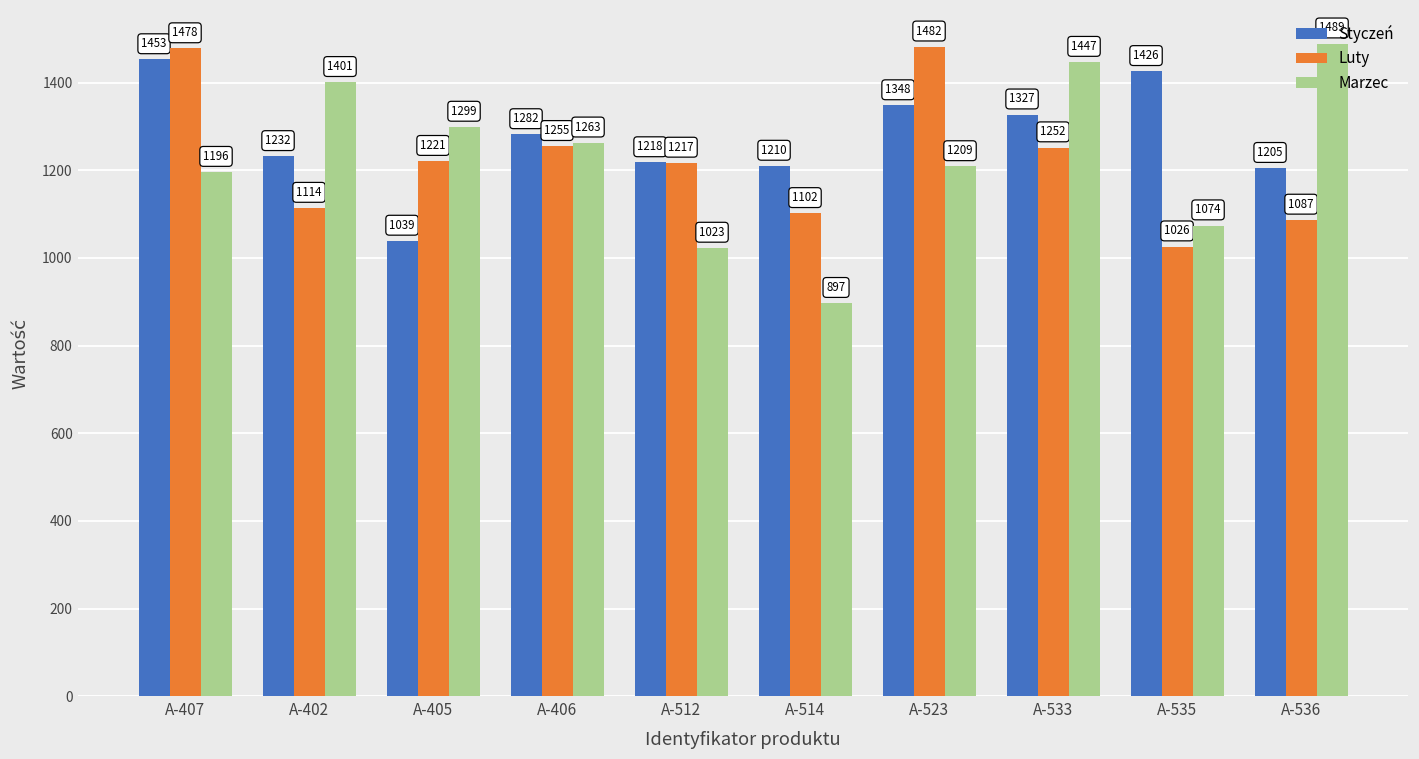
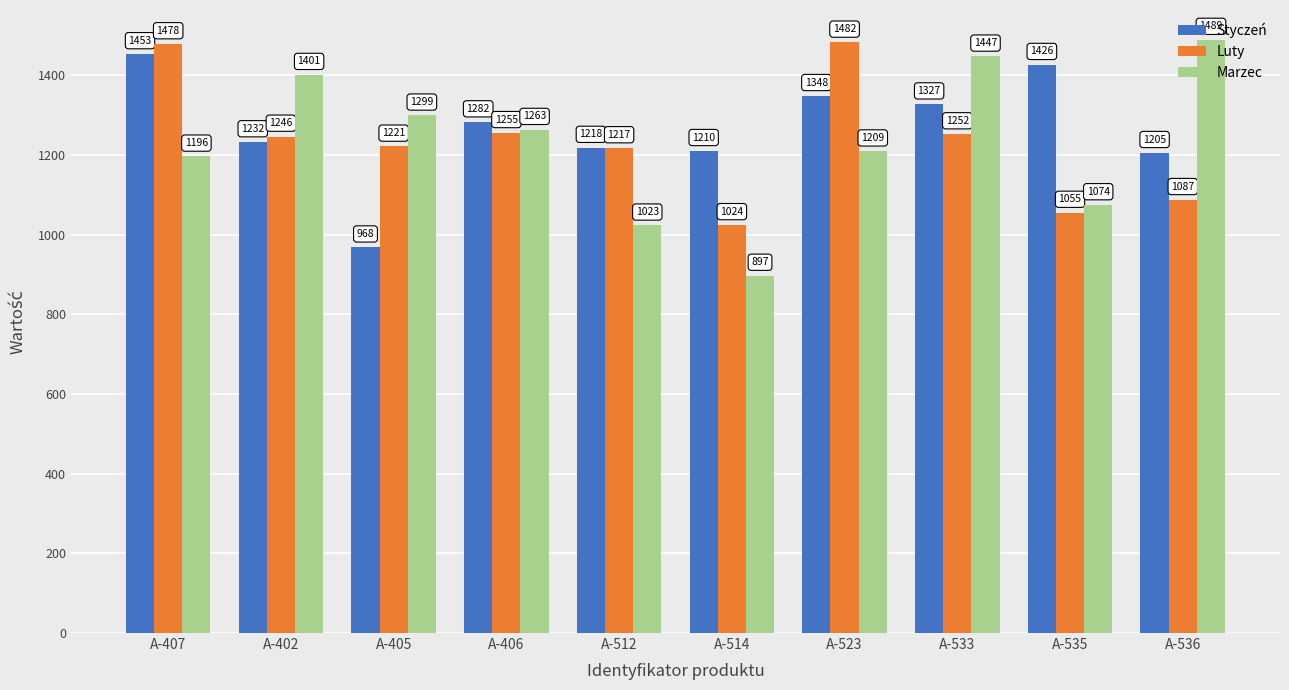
Luty, A-402: 1114 -> 1246
Styczeń, A-405: 1039 -> 968
Luty, A-514: 1102 -> 1024
Luty, A-535: 1026 -> 1055
